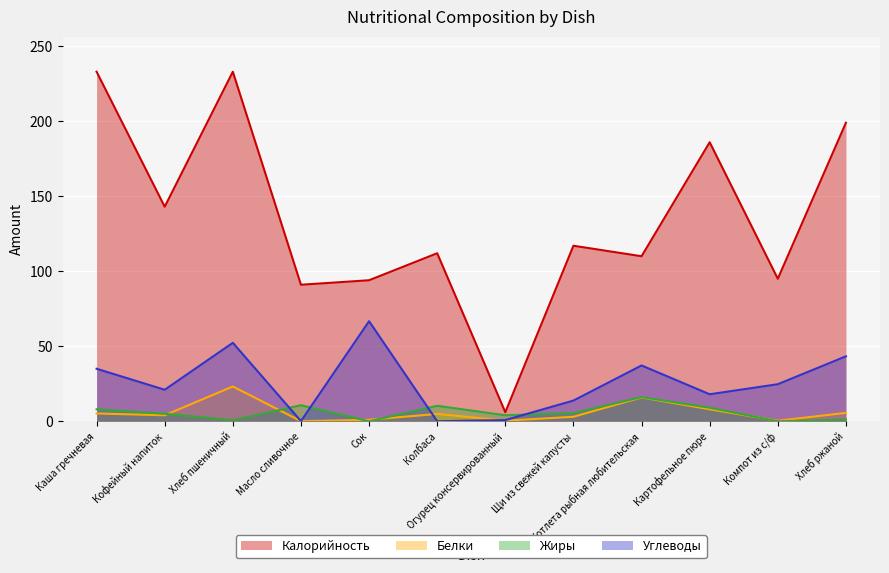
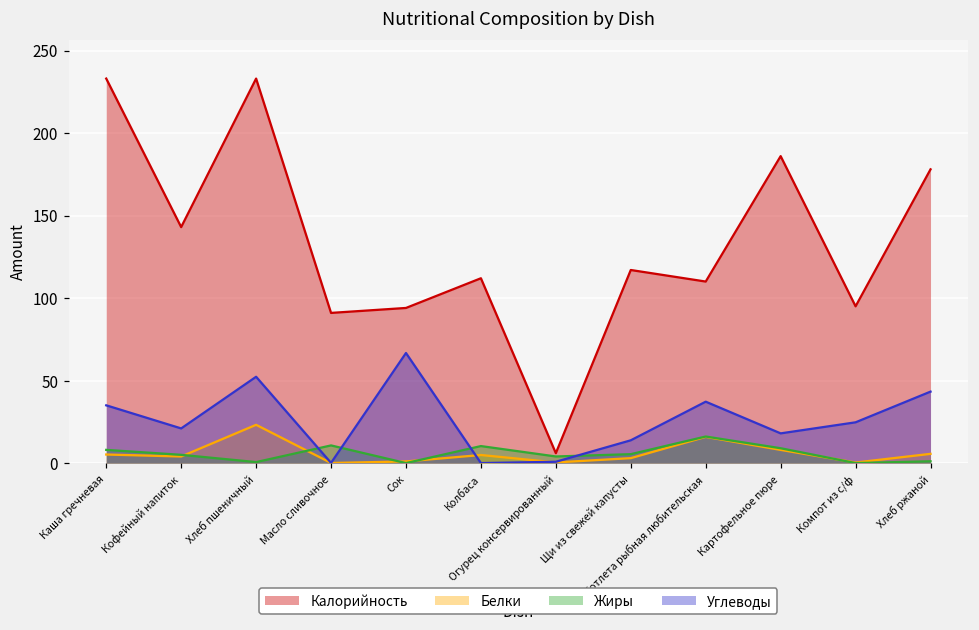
Калорийность, Хлеб ржаной: 199 -> 178
